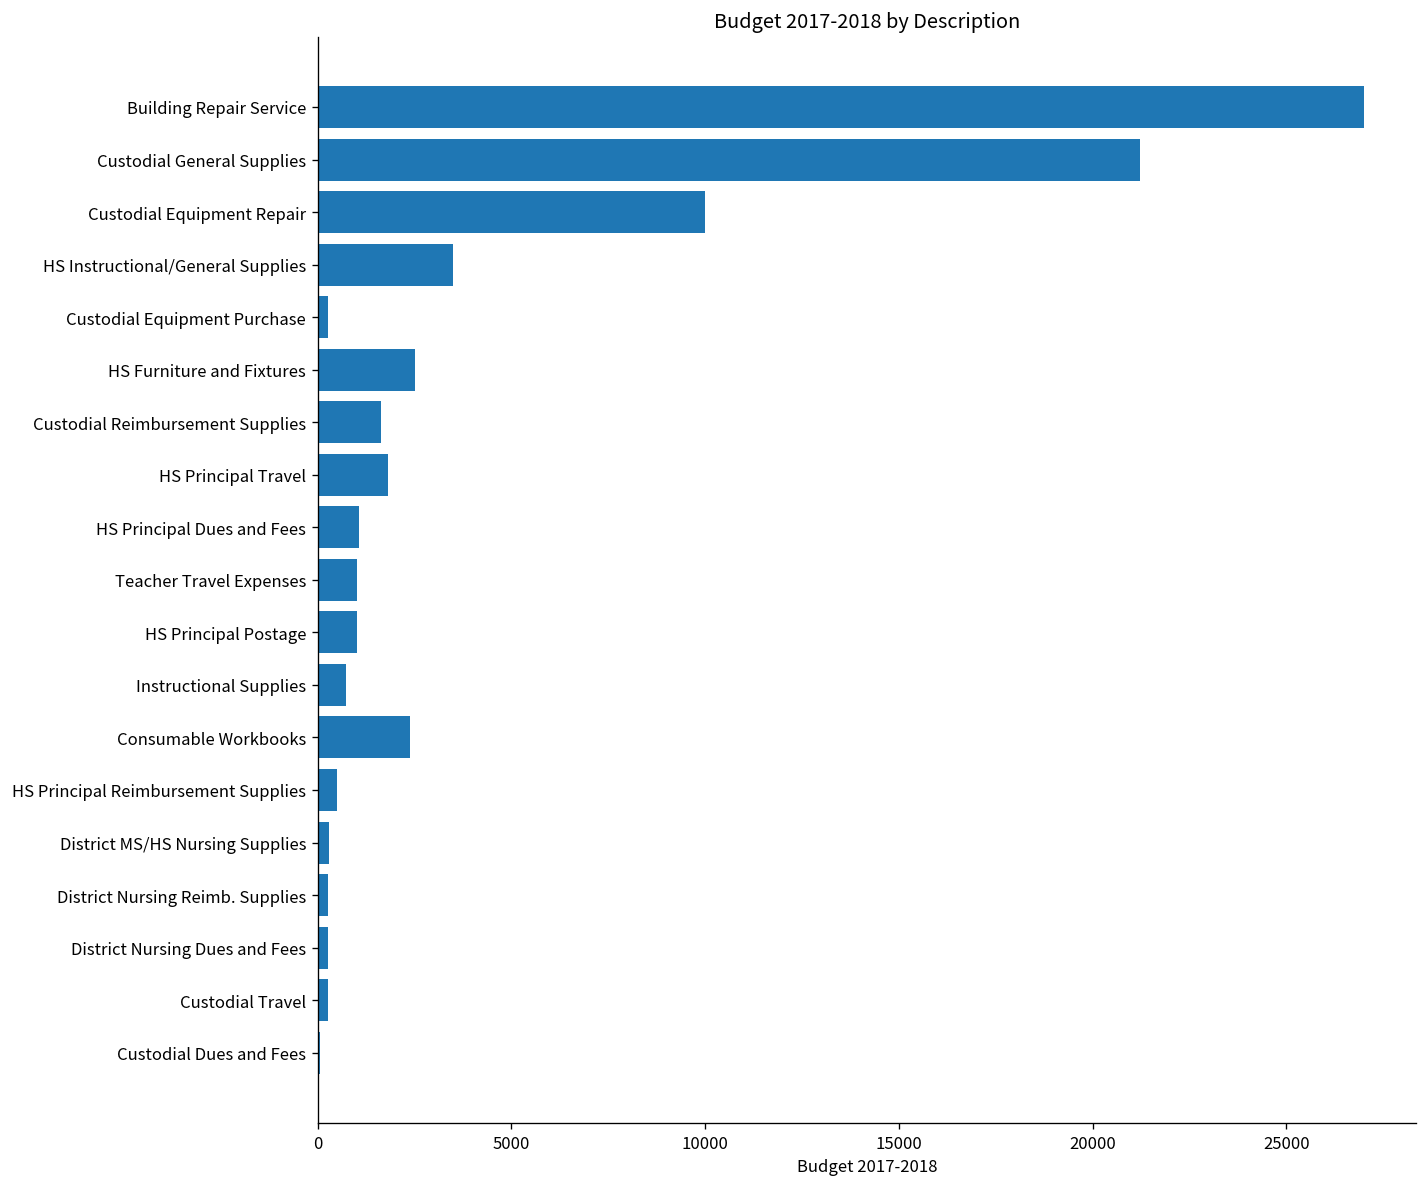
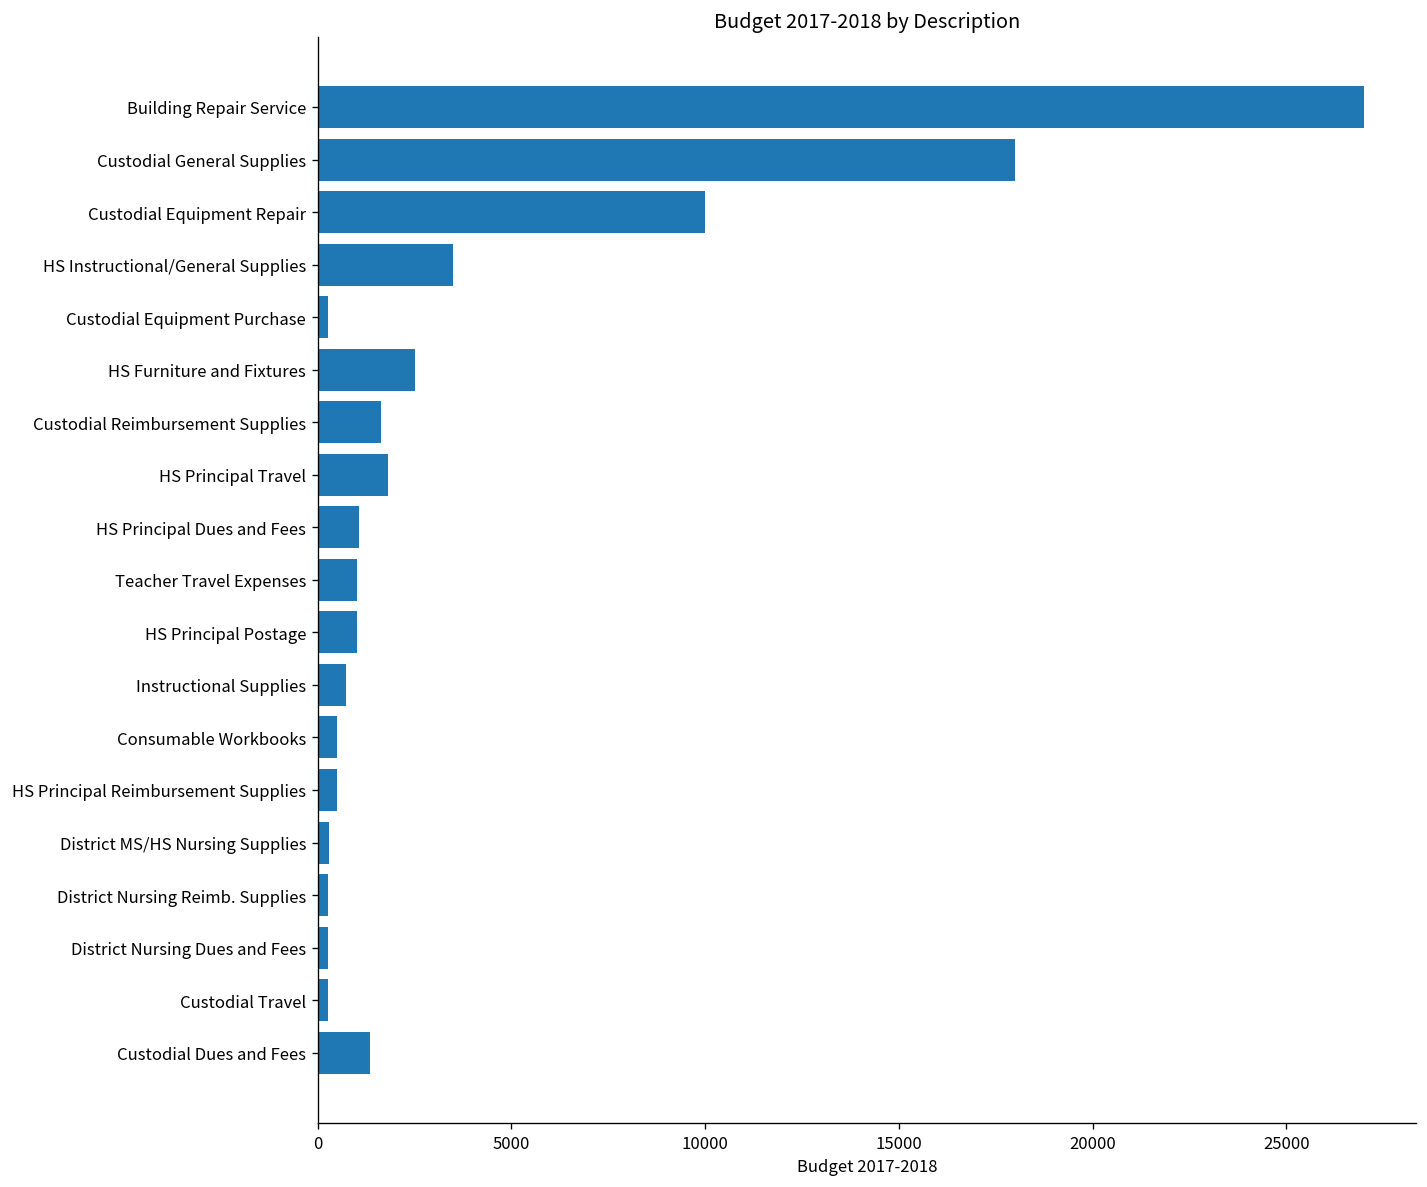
Custodial General Supplies: 21200 -> 18000
Consumable Workbooks: 2400 -> 500
Custodial Dues and Fees: 100 -> 1300
